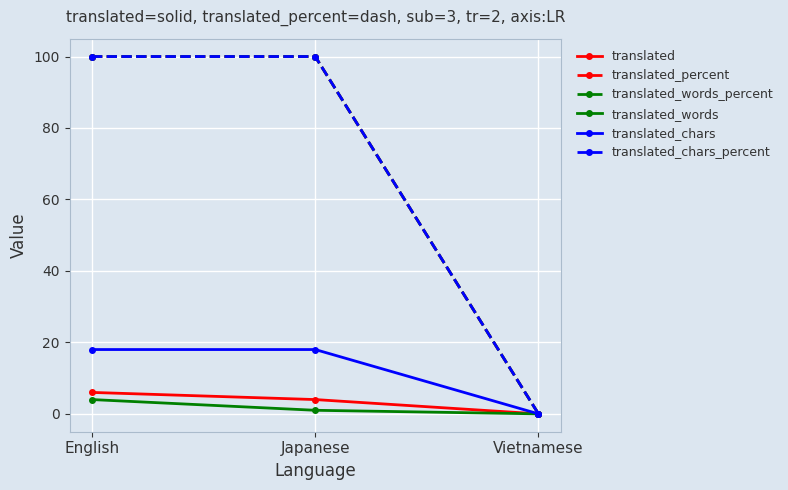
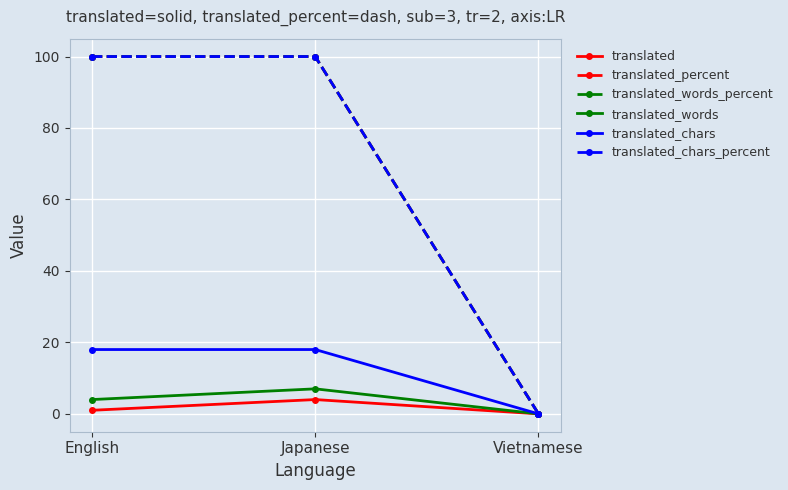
translated, English: 6 -> 1
translated_words, Japanese: 1 -> 7
